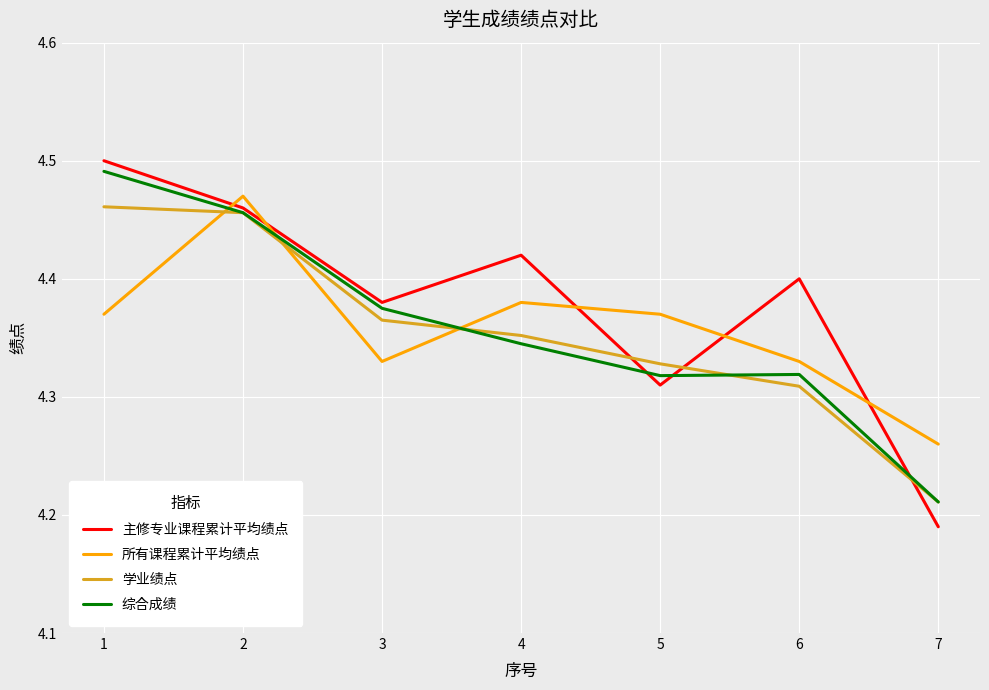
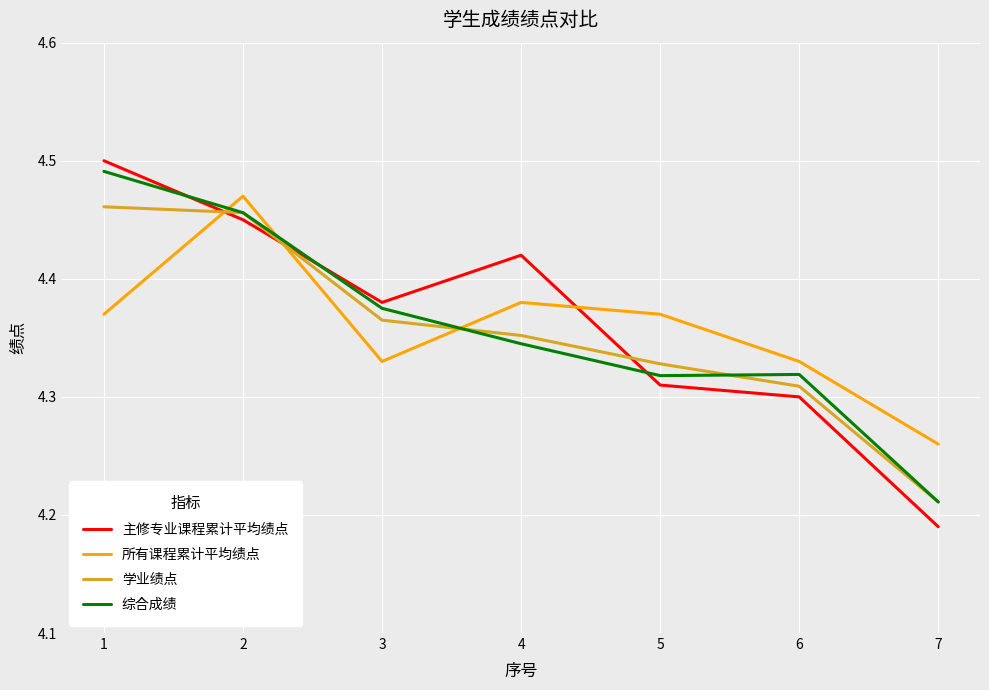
主修专业课程累计平均绩点, 2: 4.46 -> 4.45
主修专业课程累计平均绩点, 6: 4.4 -> 4.3
